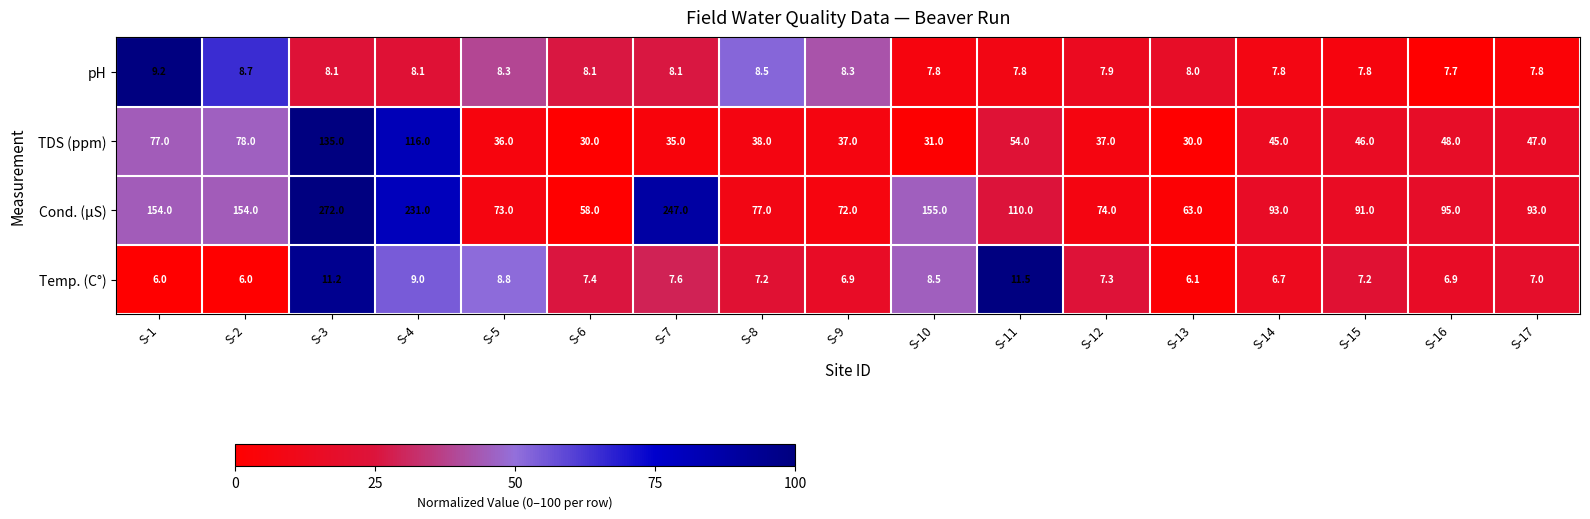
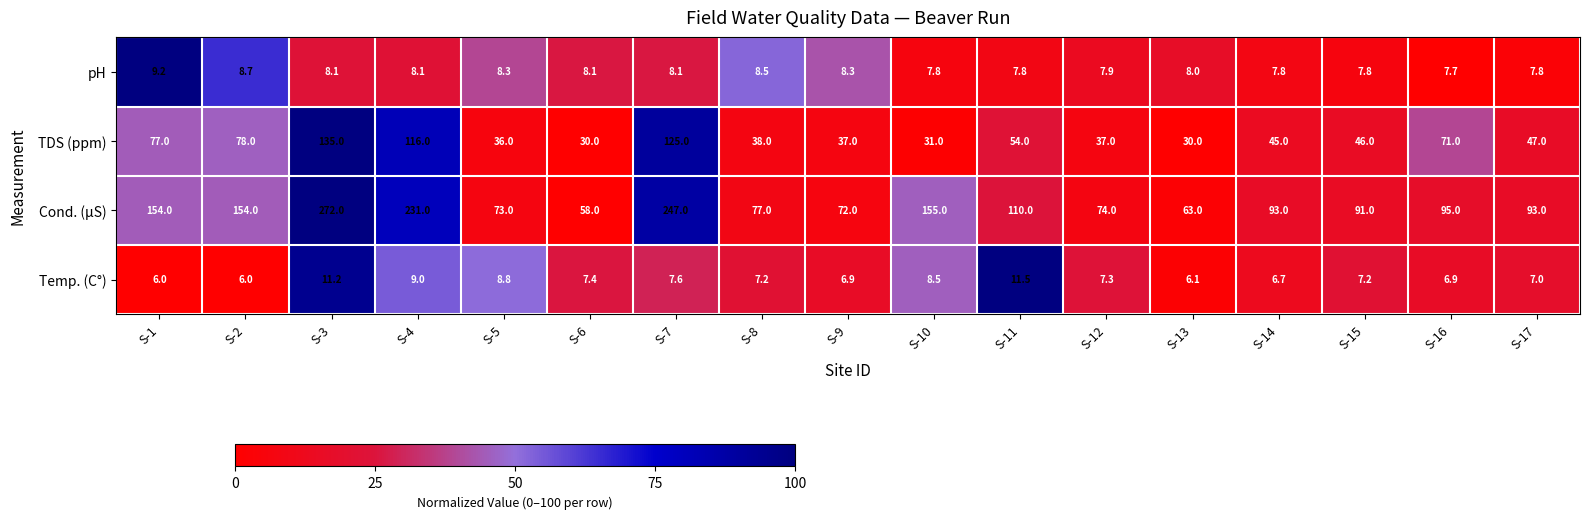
TDS (ppm), S-7: 35.0 -> 125.0
TDS (ppm), S-16: 48.0 -> 71.0
